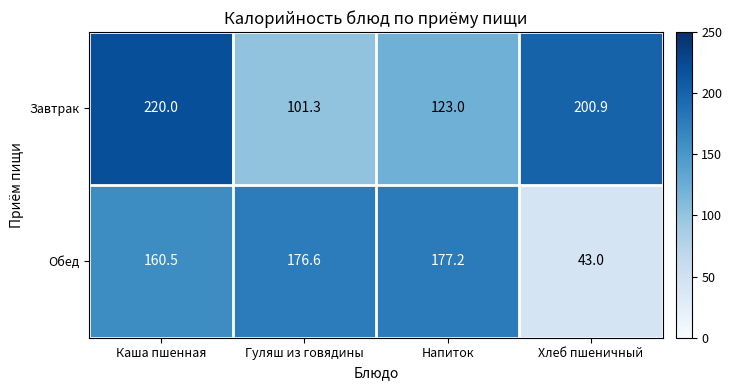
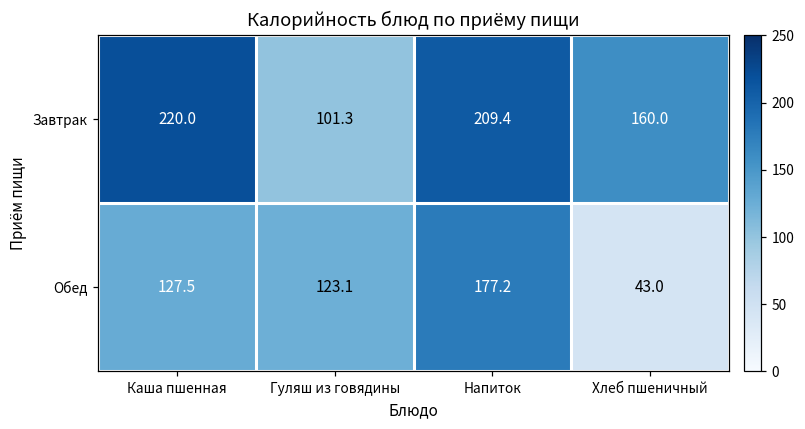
Завтрак, Напиток: 123.0 -> 209.4
Завтрак, Хлеб пшеничный: 200.9 -> 160.0
Обед, Каша пшенная: 160.5 -> 127.5
Обед, Гуляш из говядины: 176.6 -> 123.1
